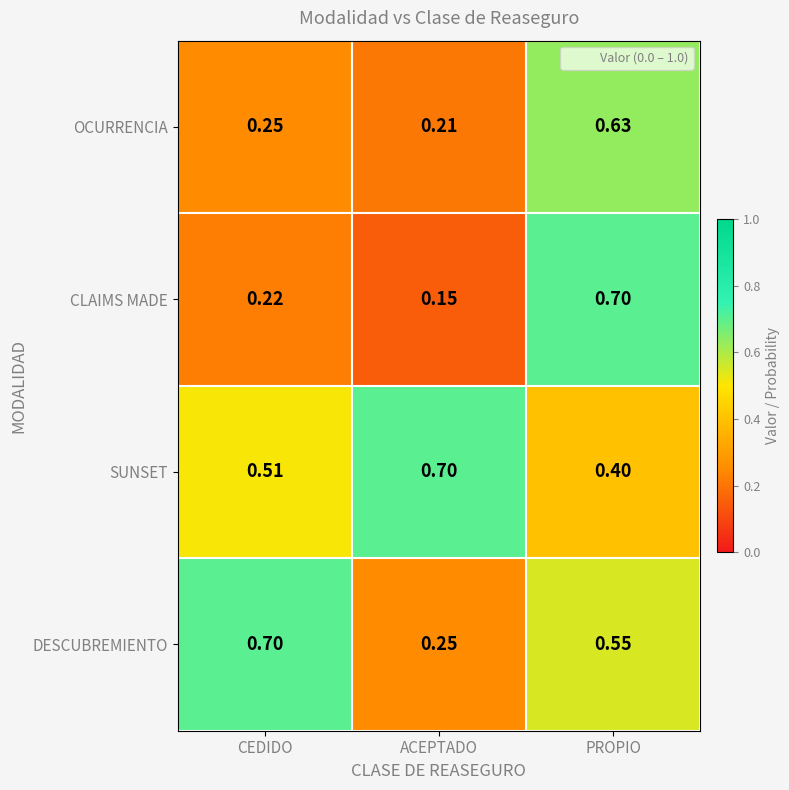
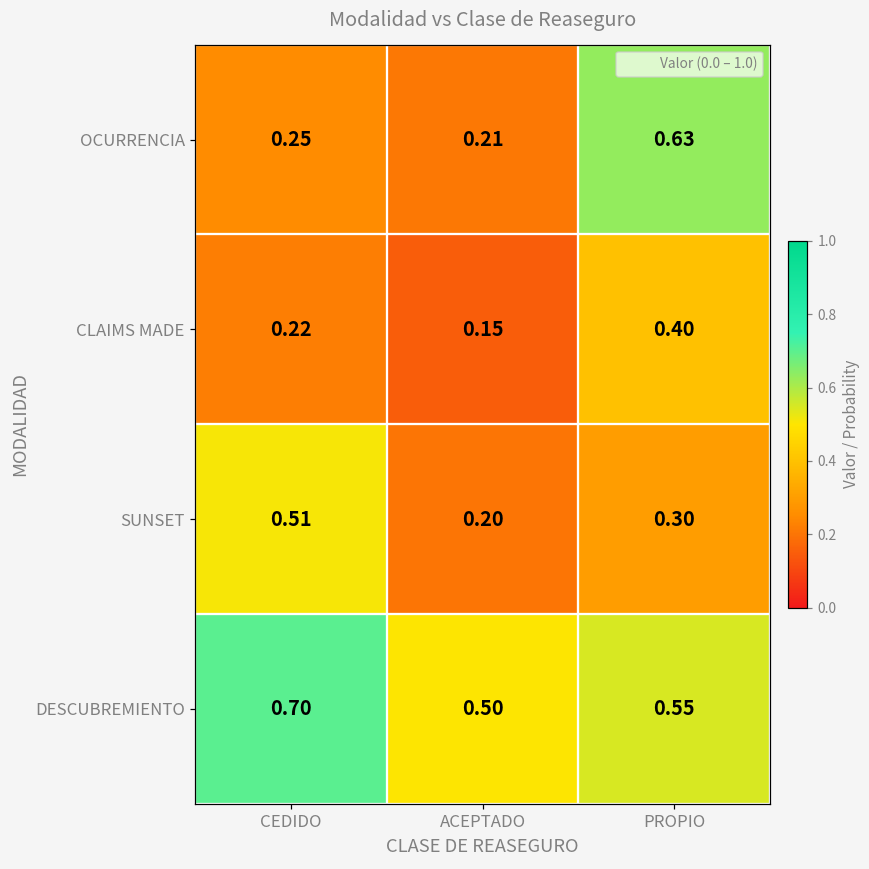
CLAIMS MADE, PROPIO: 0.70 -> 0.40
SUNSET, ACEPTADO: 0.70 -> 0.20
SUNSET, PROPIO: 0.40 -> 0.30
DESCUBREMIENTO, ACEPTADO: 0.25 -> 0.50
